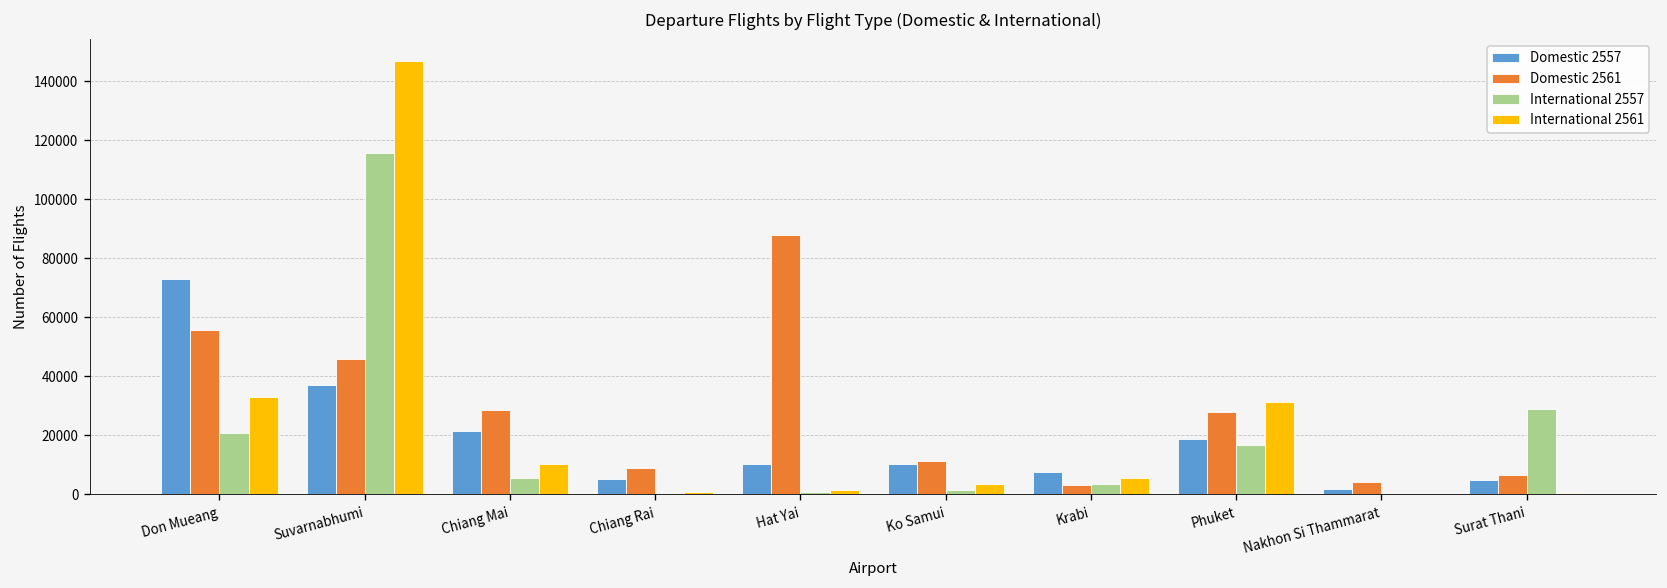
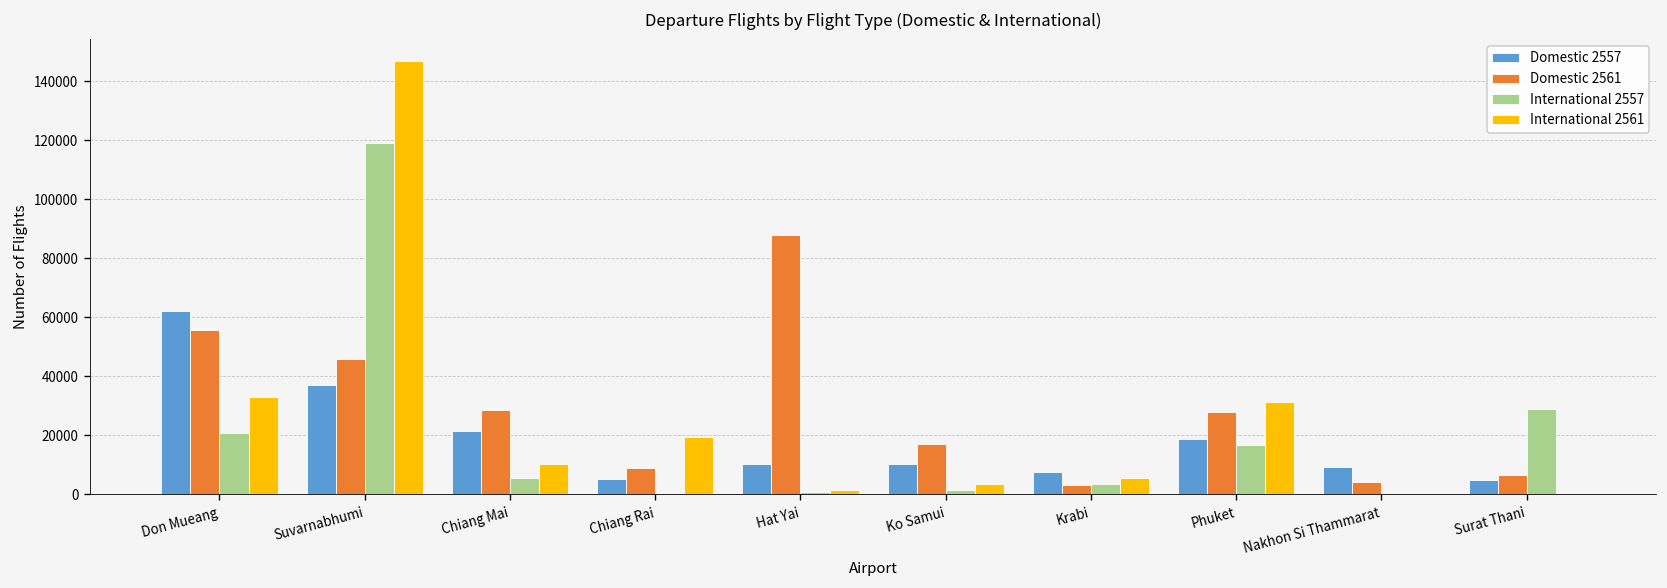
Domestic 2557, Don Mueang: 73000 -> 62000
International 2557, Suvarnabhumi: 116000 -> 119000
International 2561, Chiang Rai: 1000 -> 19000
Domestic 2561, Ko Samui: 11000 -> 17000
Domestic 2557, Nakhon Si Thammarat: 2000 -> 9000
